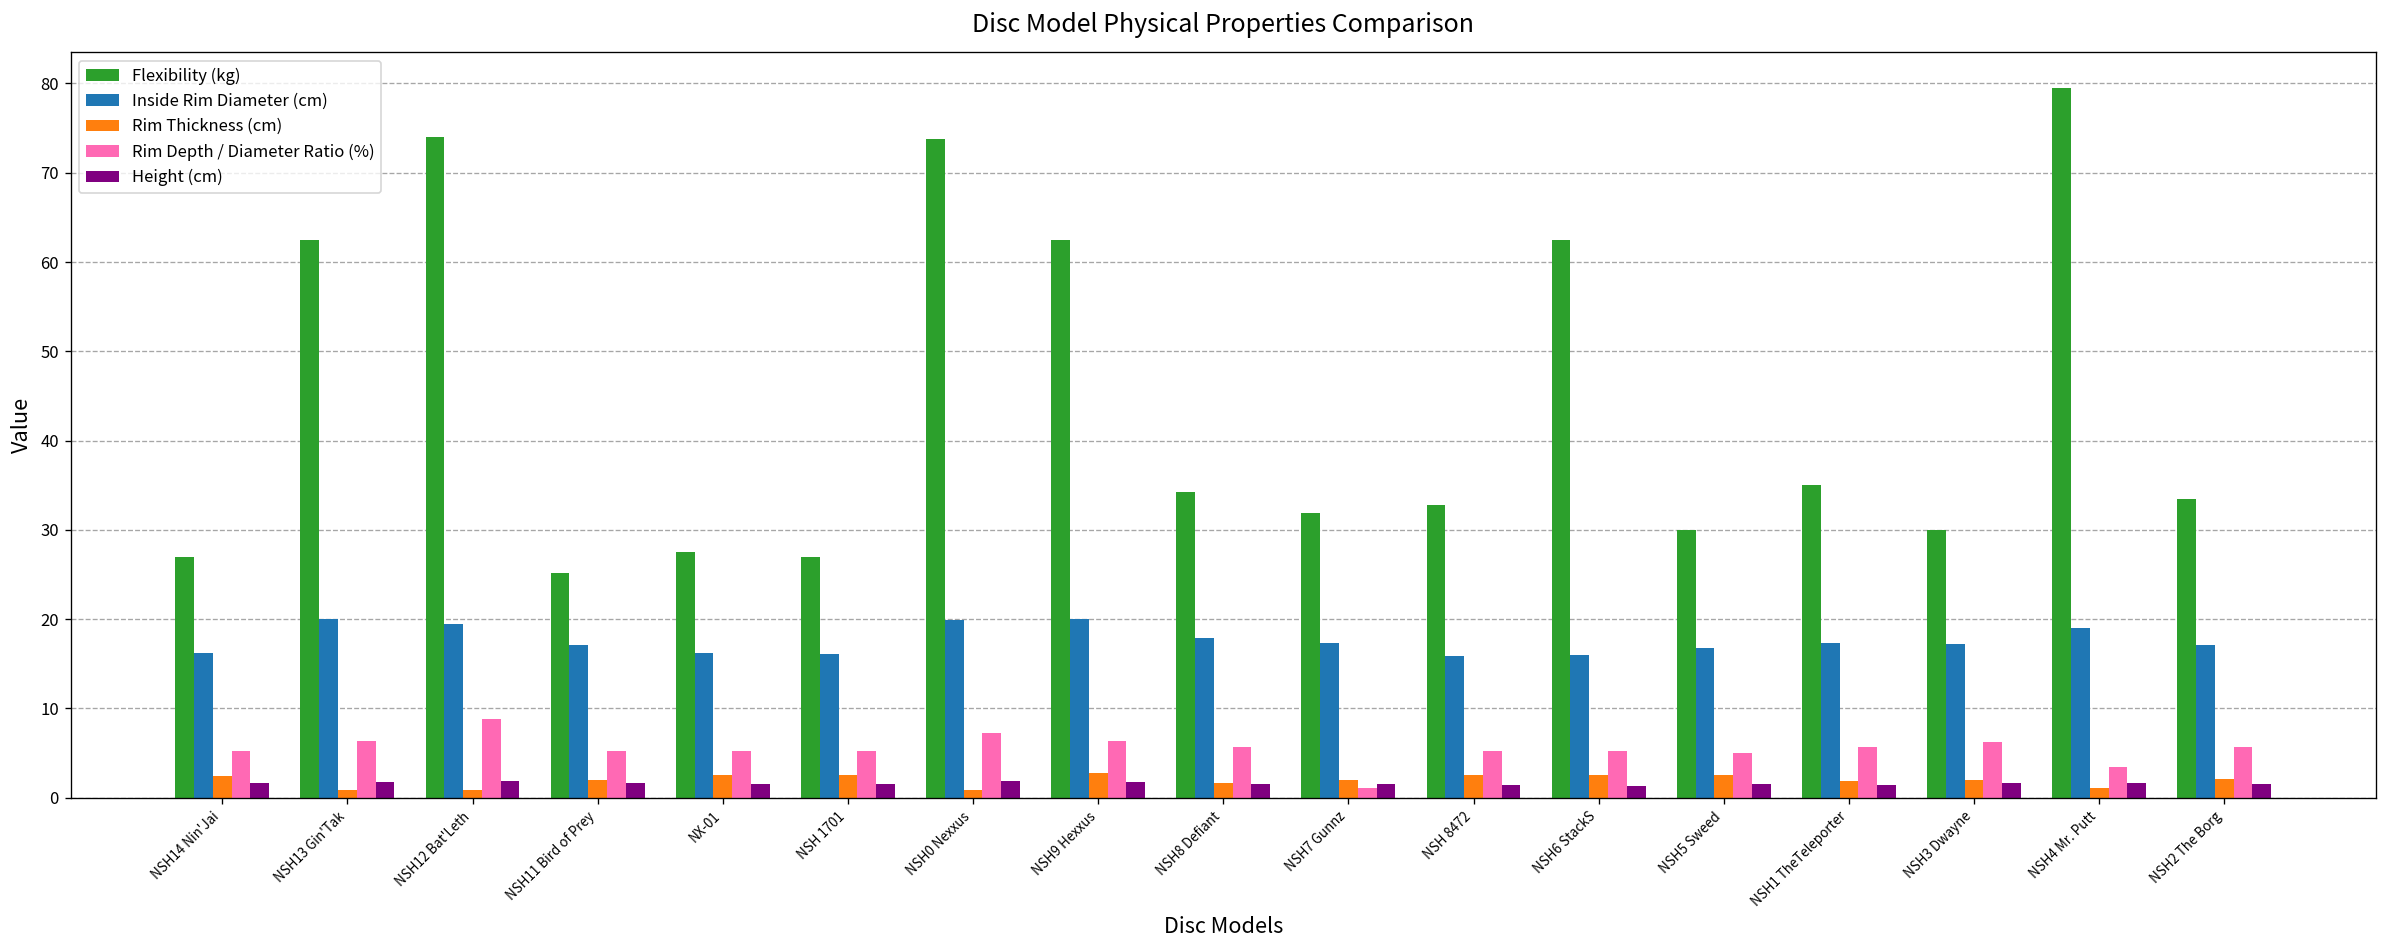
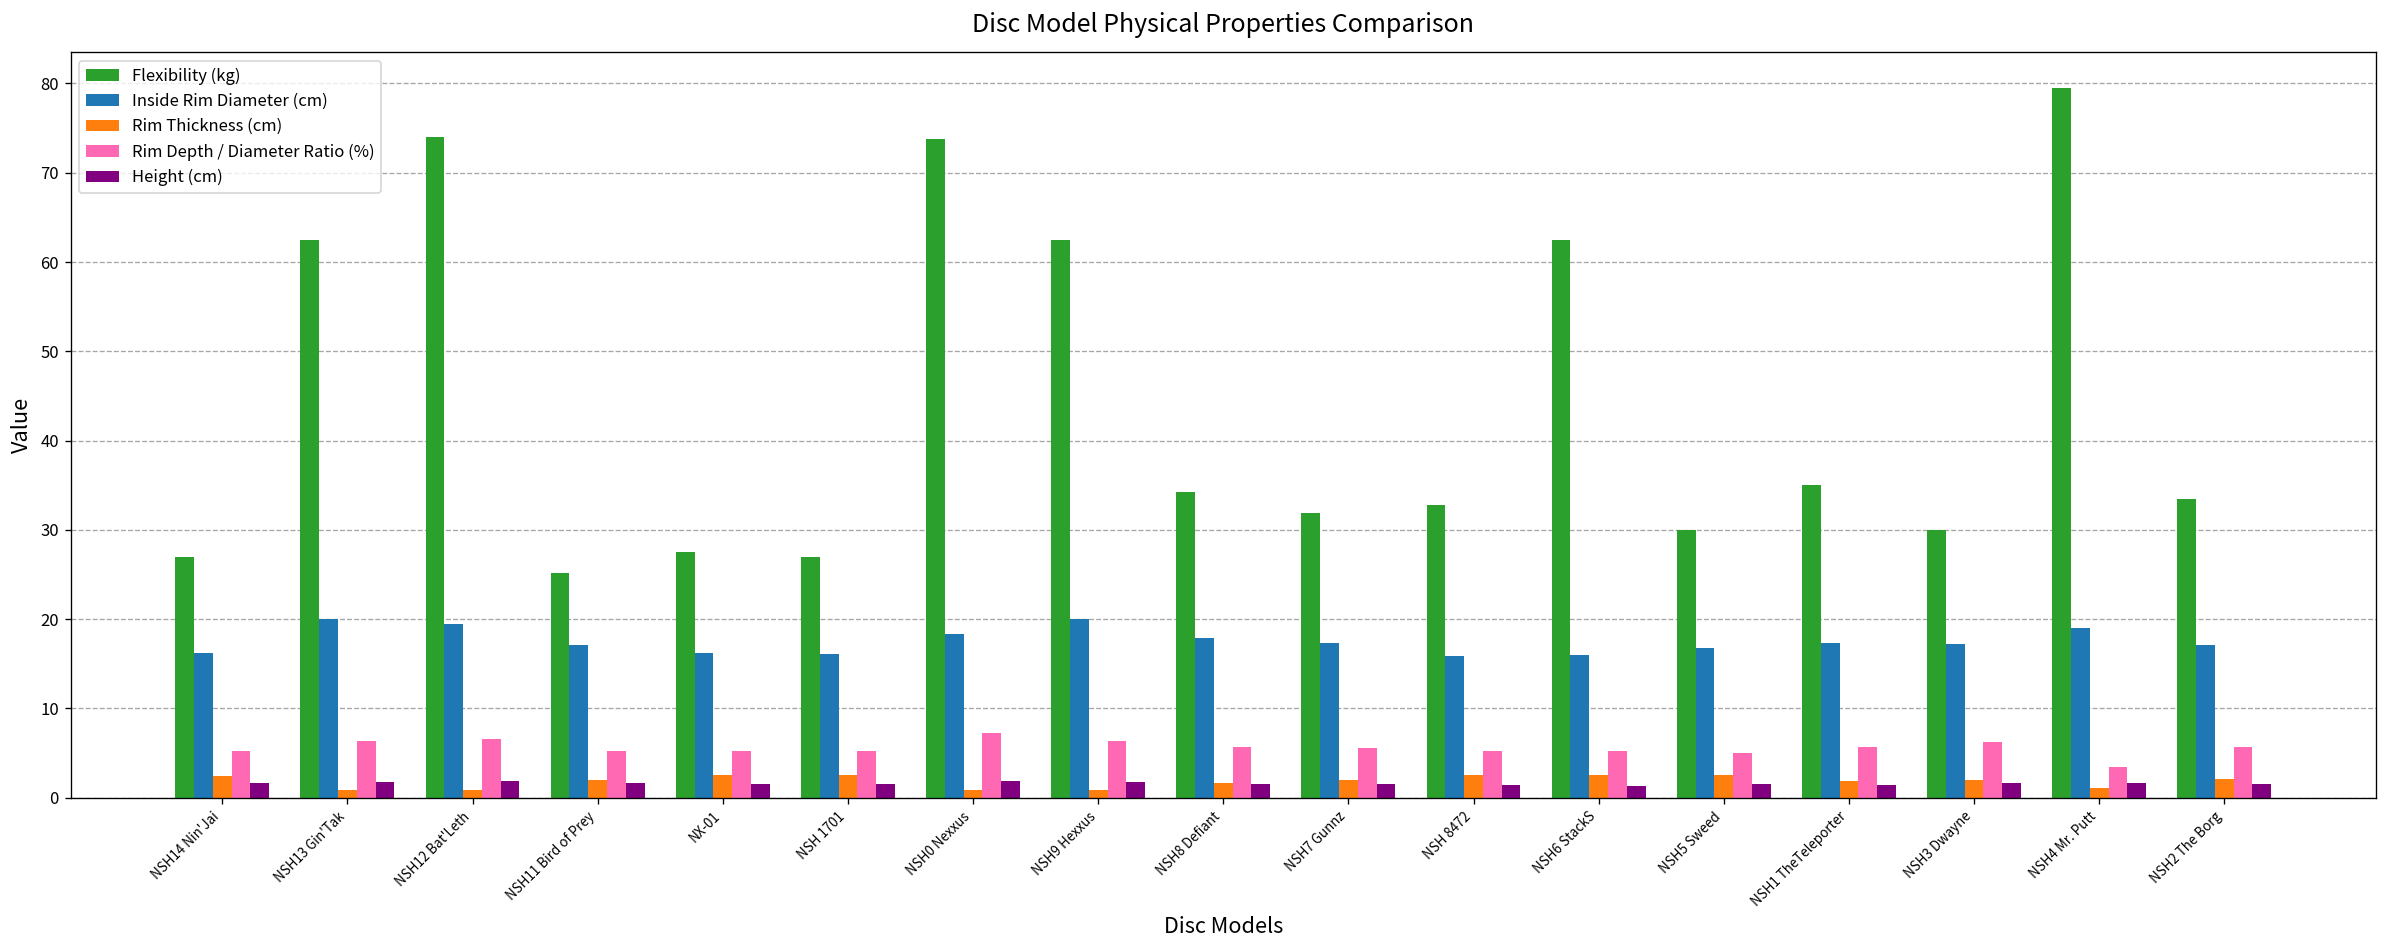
Rim Depth / Diameter Ratio (%), NSH12 Bat'Leth: 9 -> 7
Inside Rim Diameter (cm), NSH0 Nexxus: 20 -> 18
Rim Thickness (cm), NSH9 Hexxus: 3 -> 1
Rim Depth / Diameter Ratio (%), NSH7 Gunnz: 1 -> 6
